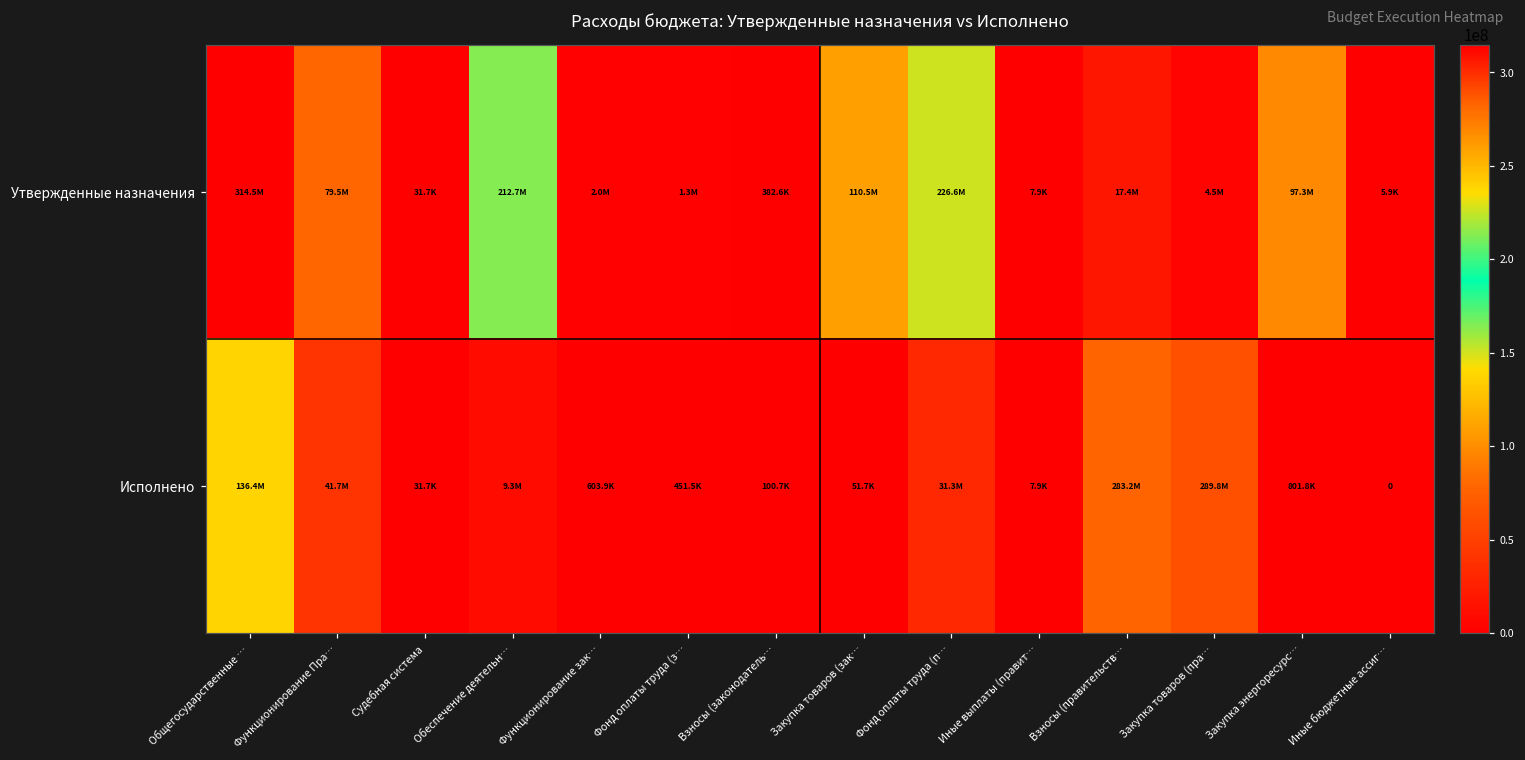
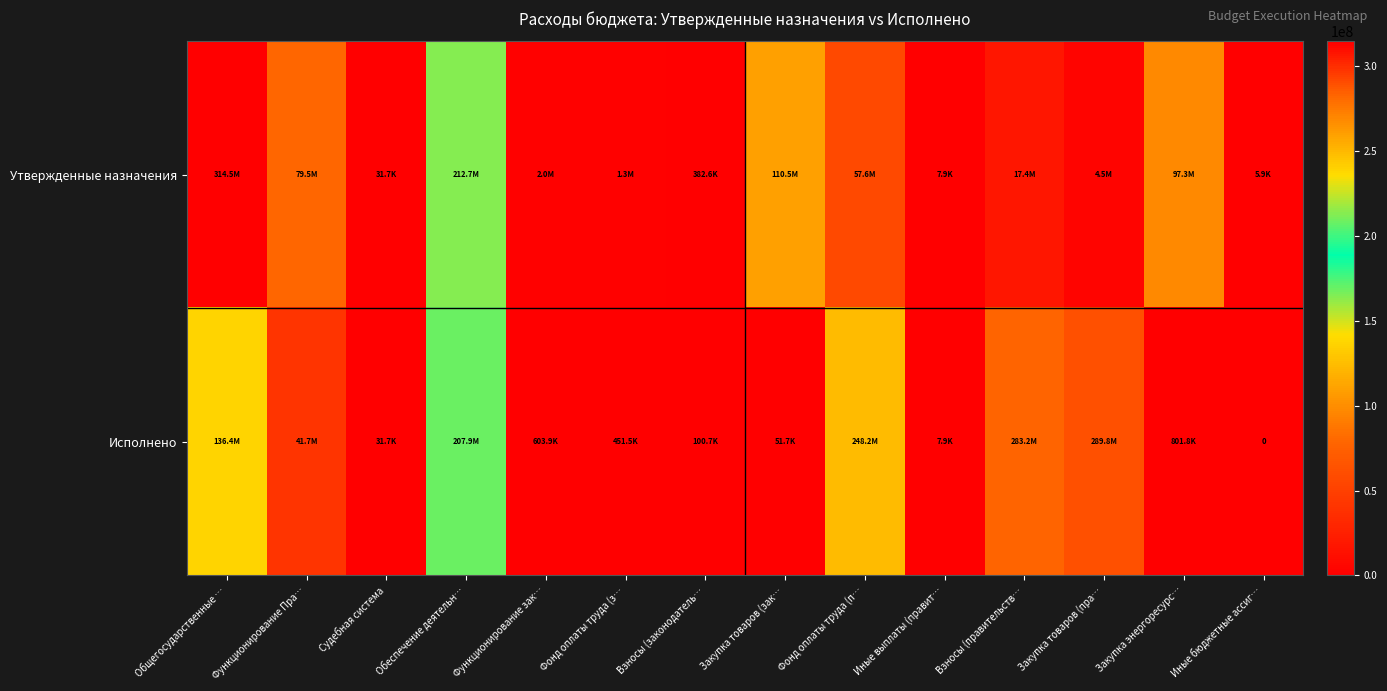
Утвержденные назначения, Фонд оплаты труда (п…: 226.6M -> 57.6M
Исполнено, Обеспечение деятельн…: 9.3M -> 207.9M
Исполнено, Фонд оплаты труда (п…: 31.3M -> 248.2M
